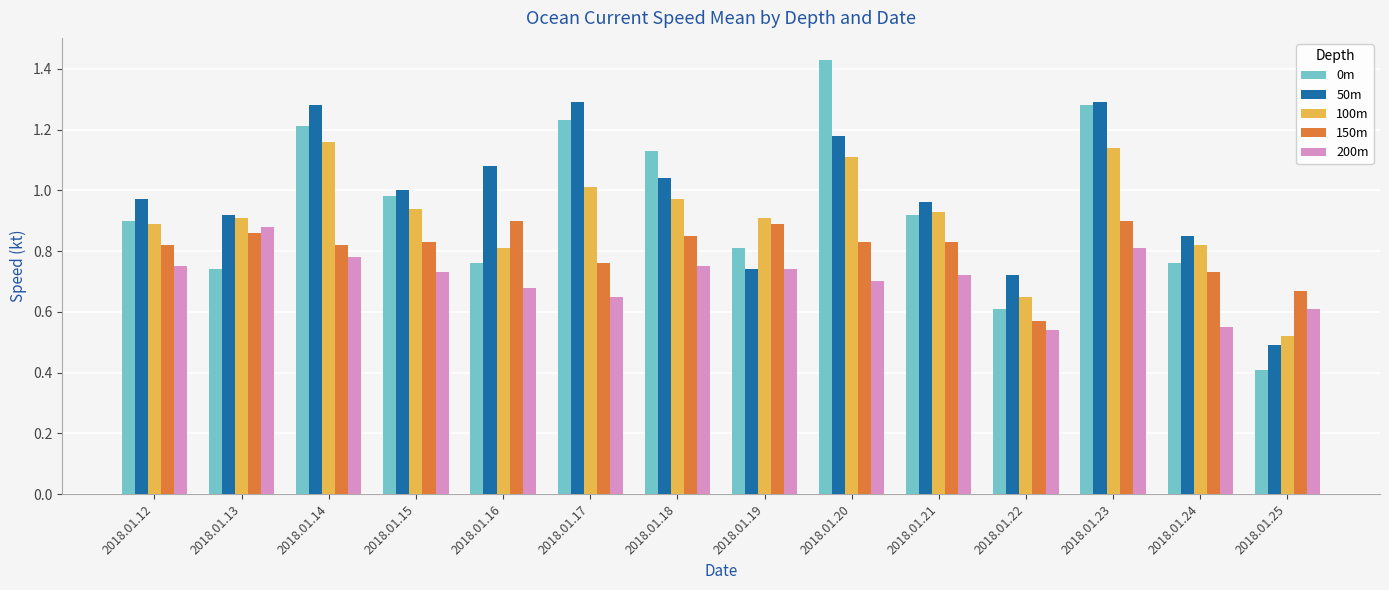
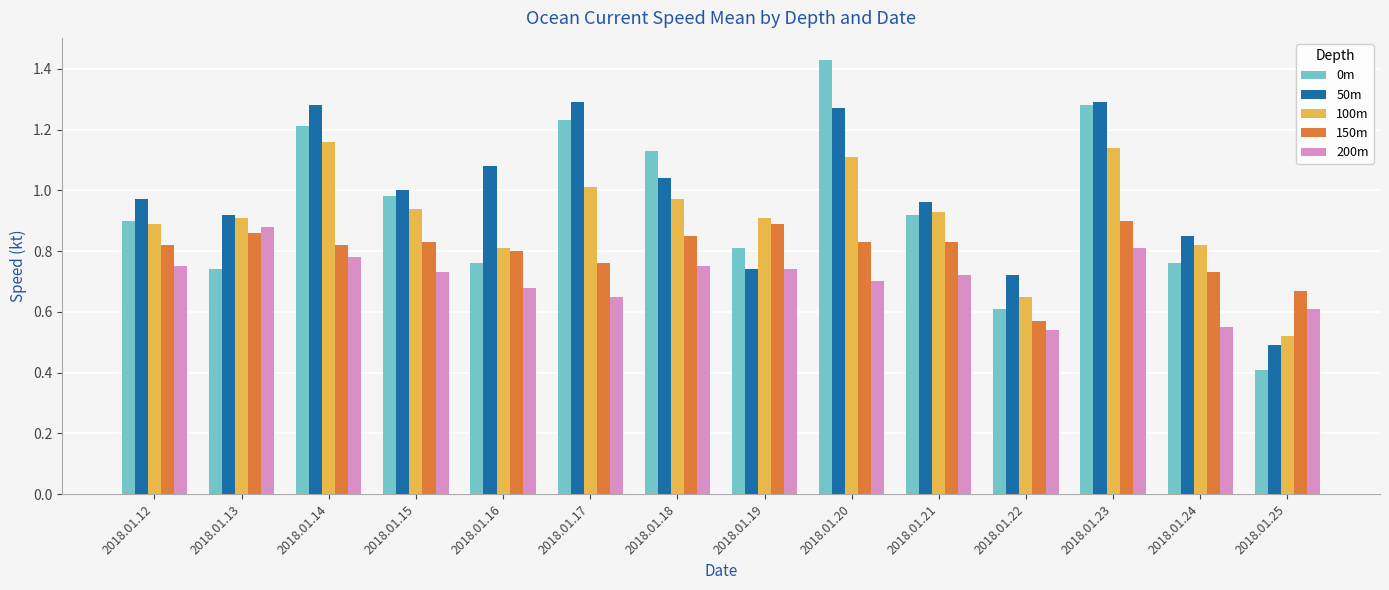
150m, 2018.01.16: 0.9 -> 0.8
50m, 2018.01.20: 1.18 -> 1.27
